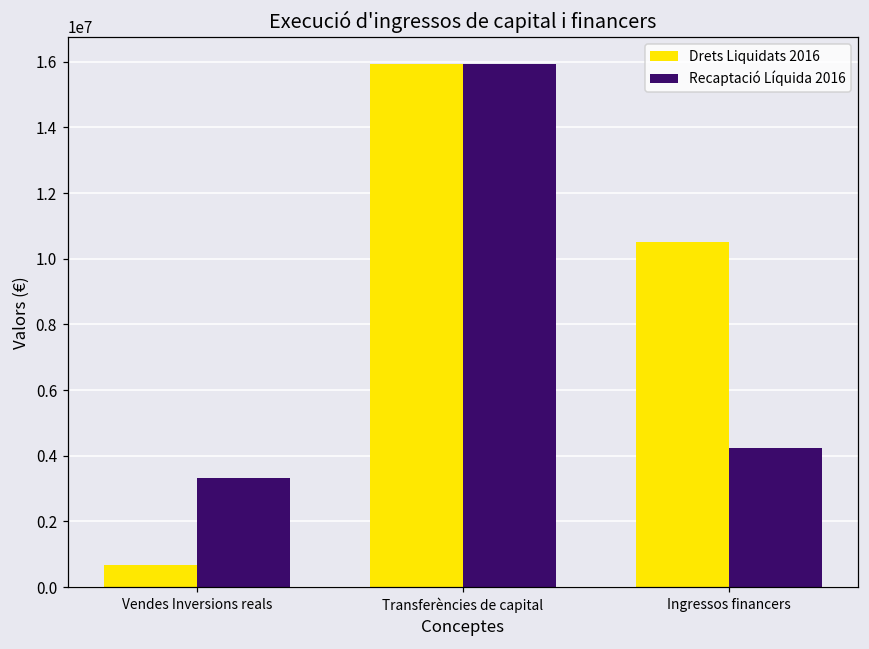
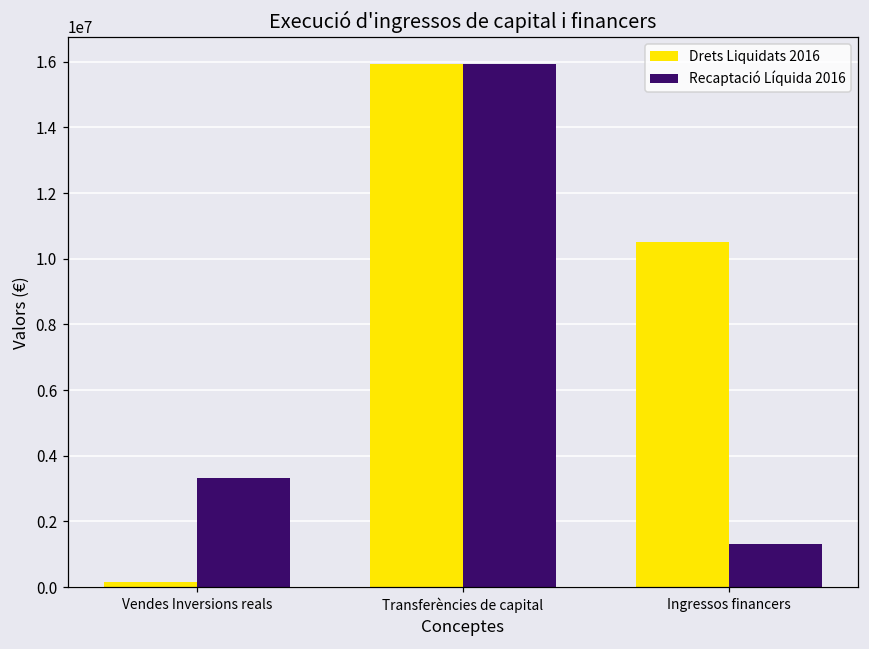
Drets Liquidats 2016, Vendes Inversions reals: 700000 -> 100000
Recaptació Líquida 2016, Ingressos financers: 4200000 -> 1300000
